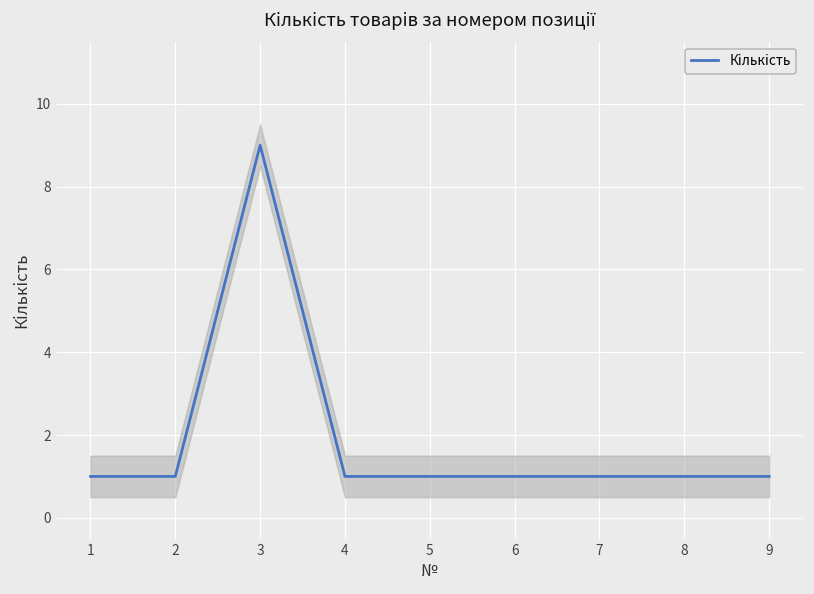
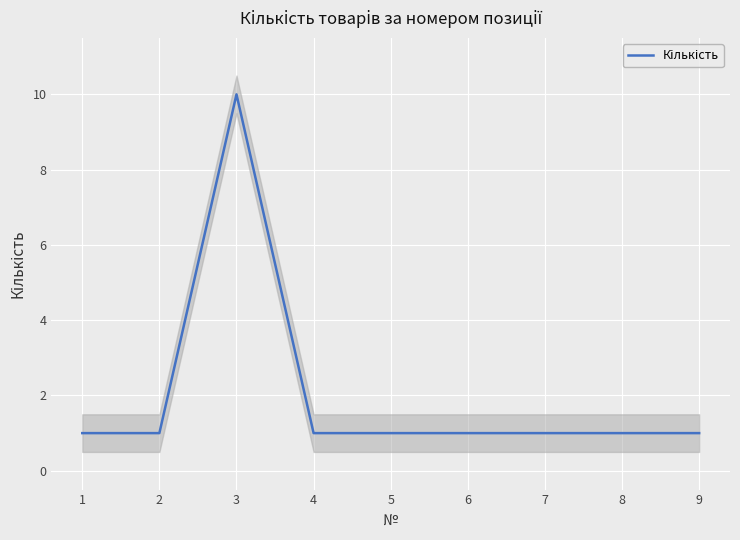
Кількість, 3: 9 -> 10
